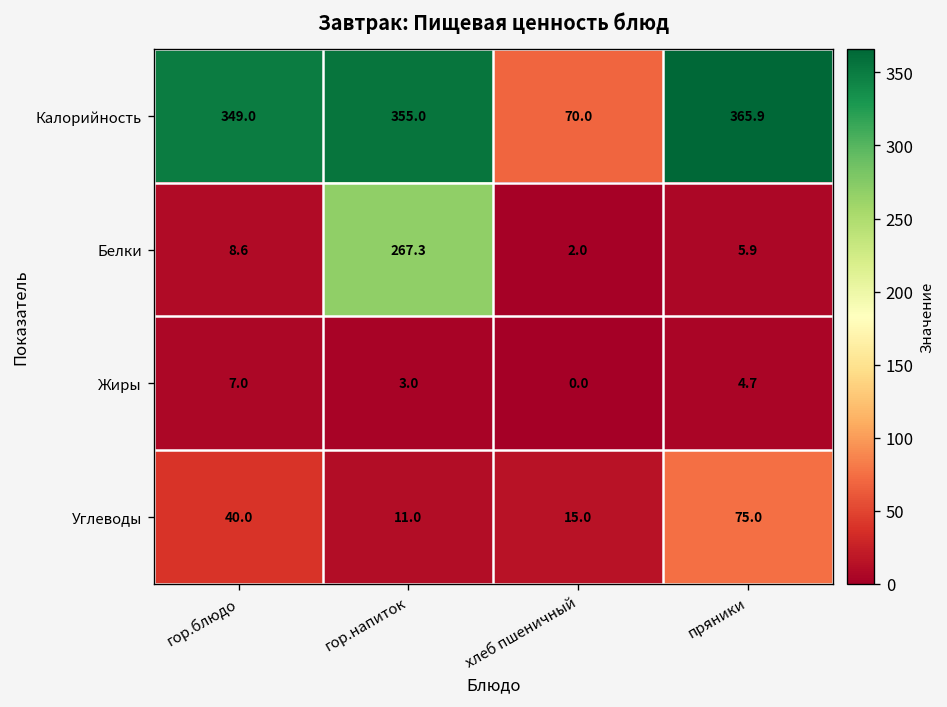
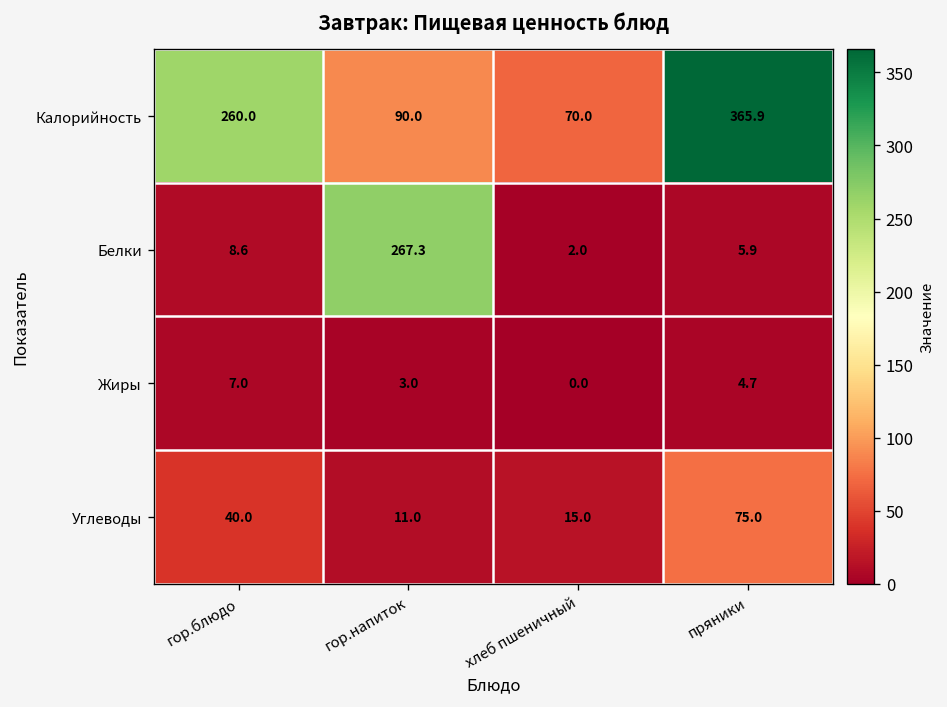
Калорийность, гор.блюдо: 349.0 -> 260.0
Калорийность, гор.напиток: 355.0 -> 90.0
